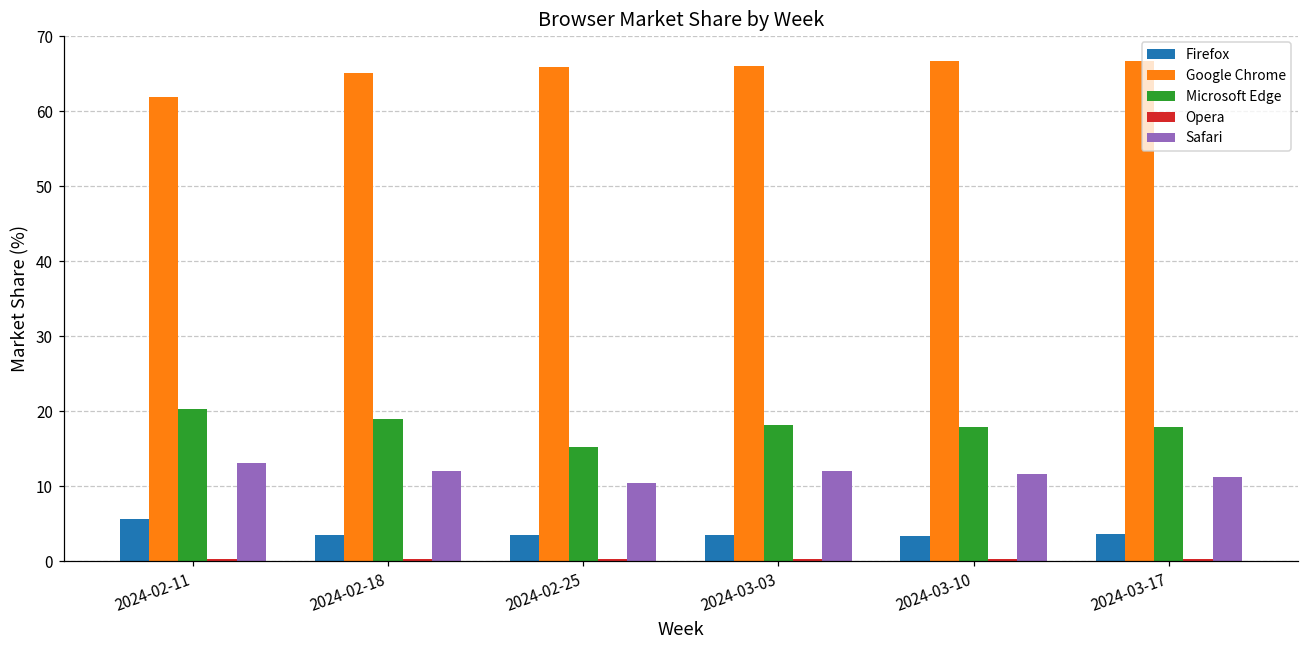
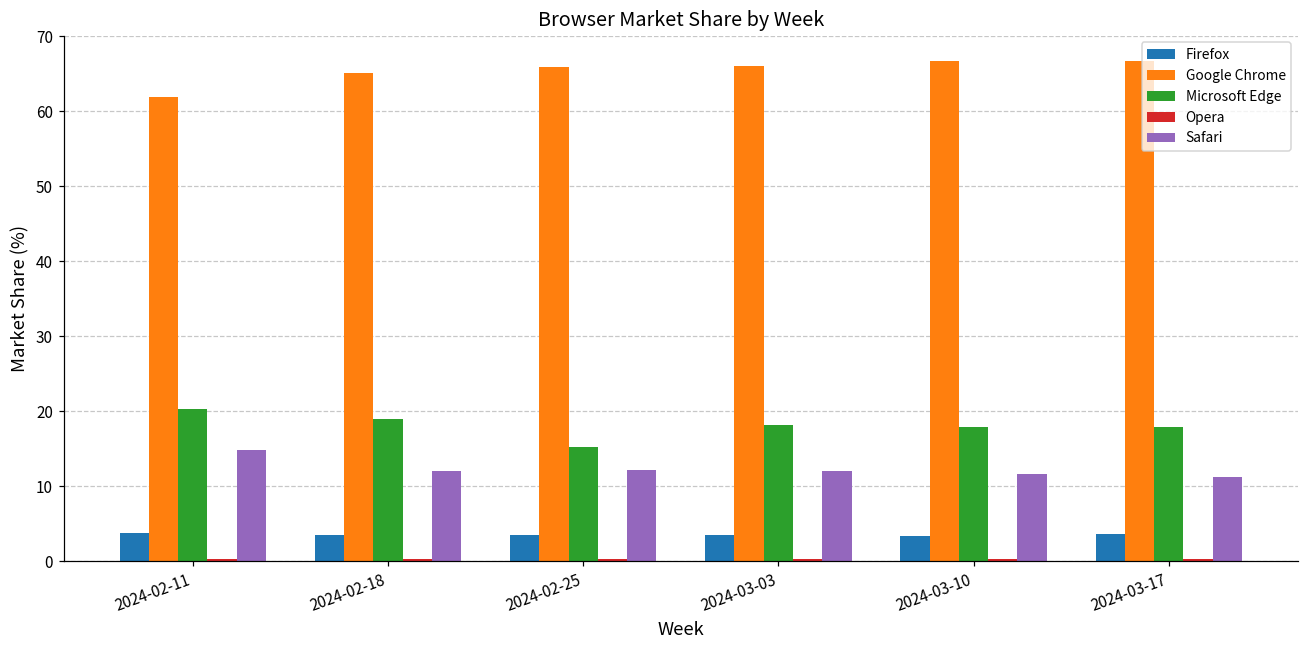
Firefox, 2024-02-11: 6 -> 4
Safari, 2024-02-11: 13 -> 15
Safari, 2024-02-25: 10 -> 12
